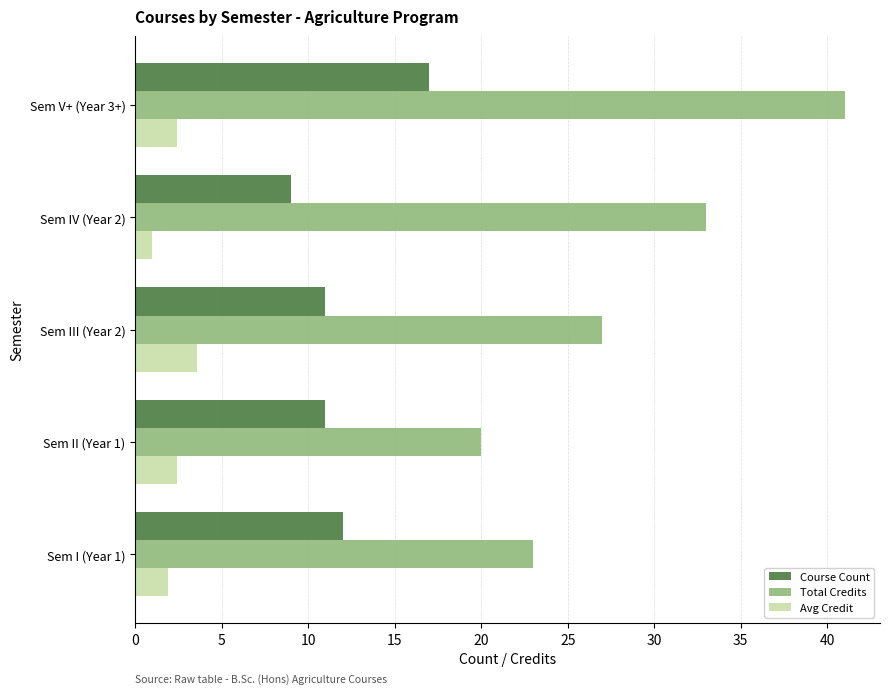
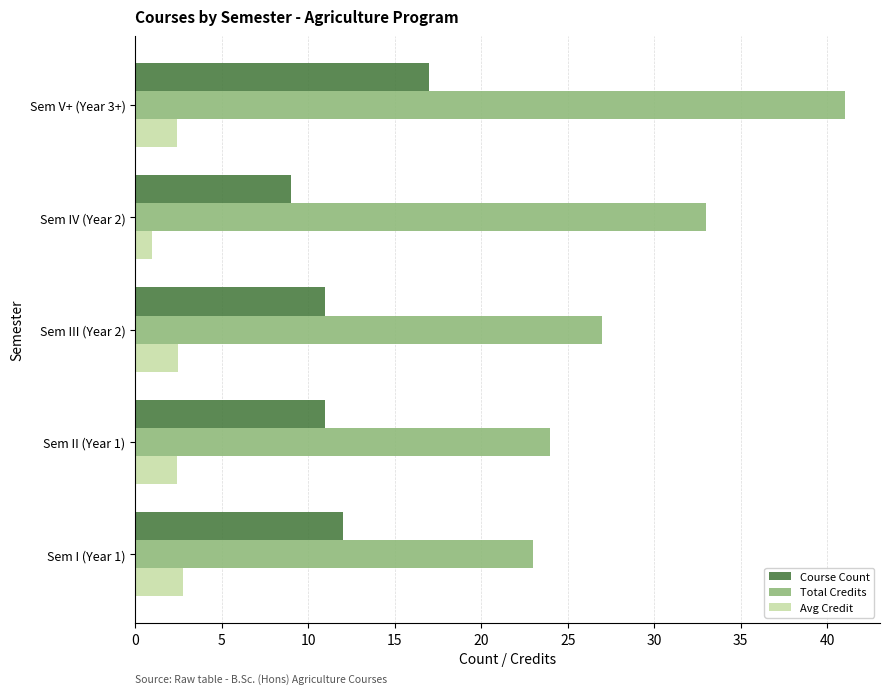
Avg Credit, Sem III (Year 2): 3.6 -> 2.5
Total Credits, Sem II (Year 1): 20 -> 24
Avg Credit, Sem I (Year 1): 1.9 -> 2.8
